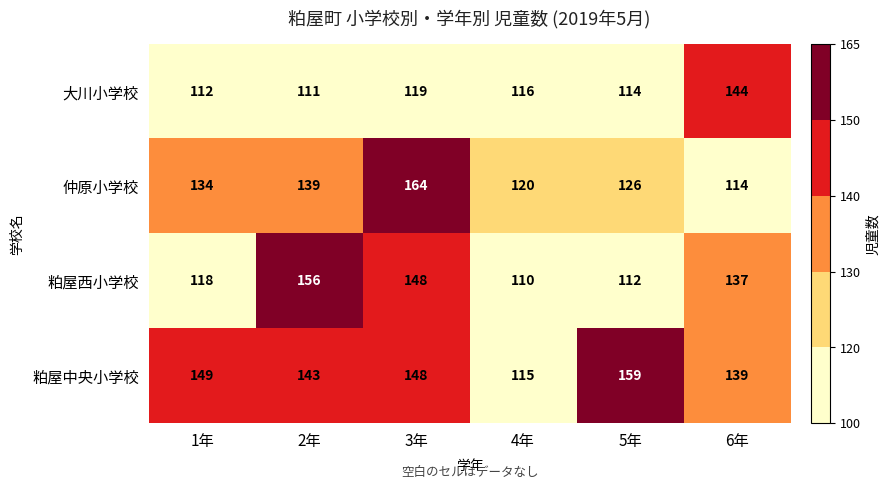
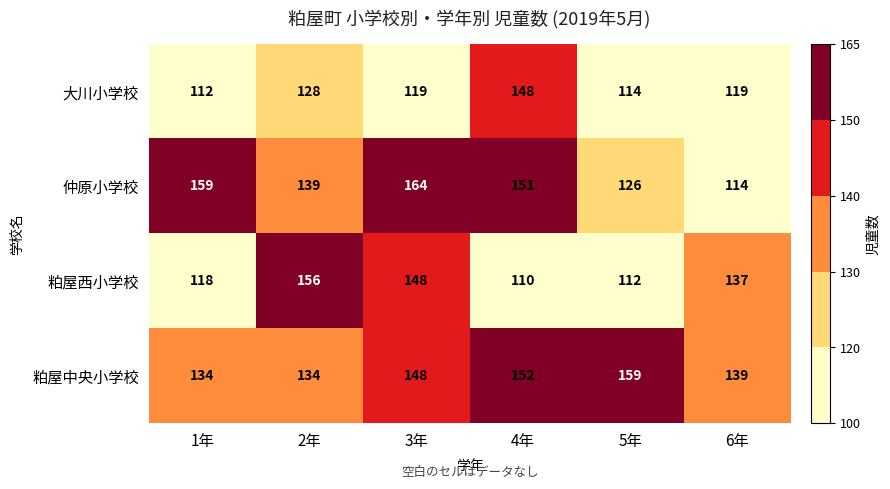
大川小学校, 2年: 111 -> 128
大川小学校, 4年: 116 -> 148
大川小学校, 6年: 144 -> 119
仲原小学校, 1年: 134 -> 159
仲原小学校, 4年: 120 -> 151
粕屋中央小学校, 1年: 149 -> 134
粕屋中央小学校, 2年: 143 -> 134
粕屋中央小学校, 4年: 115 -> 152
